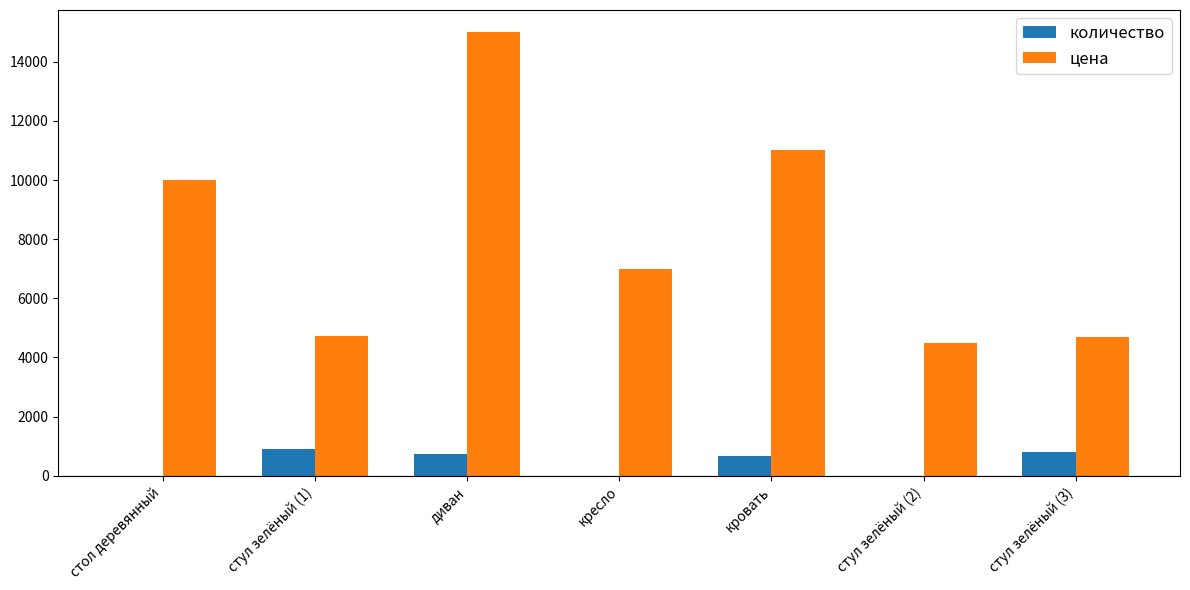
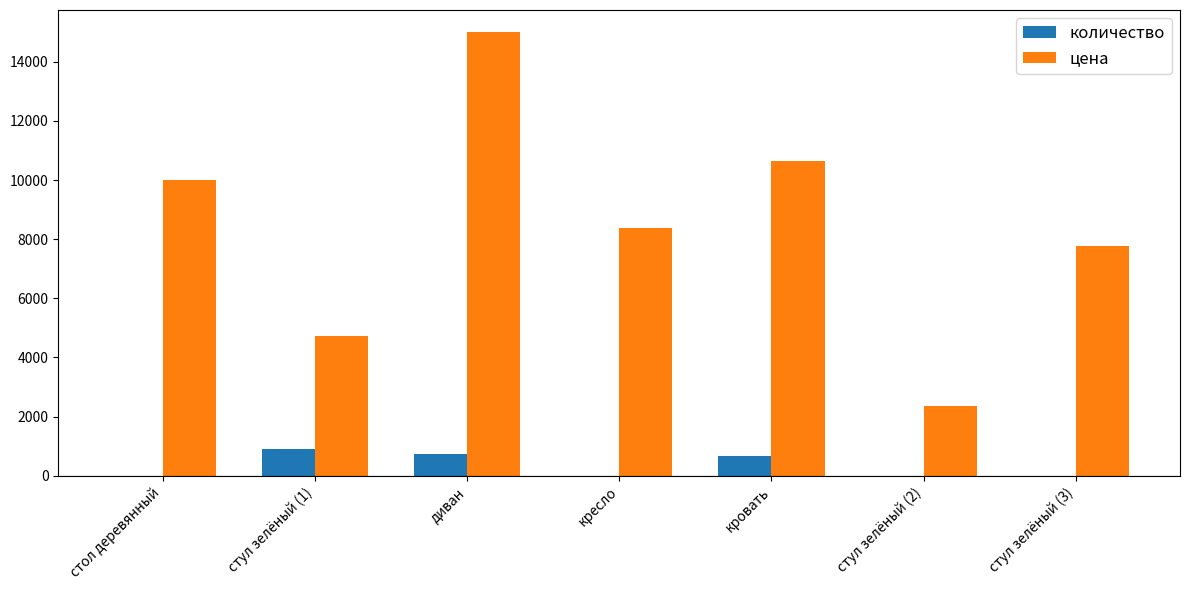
цена, кресло: 7000 -> 8400
цена, кровать: 11000 -> 10600
цена, стул зелёный (2): 4500 -> 2400
количество, стул зелёный (3): 800 -> 0
цена, стул зелёный (3): 4700 -> 7800
